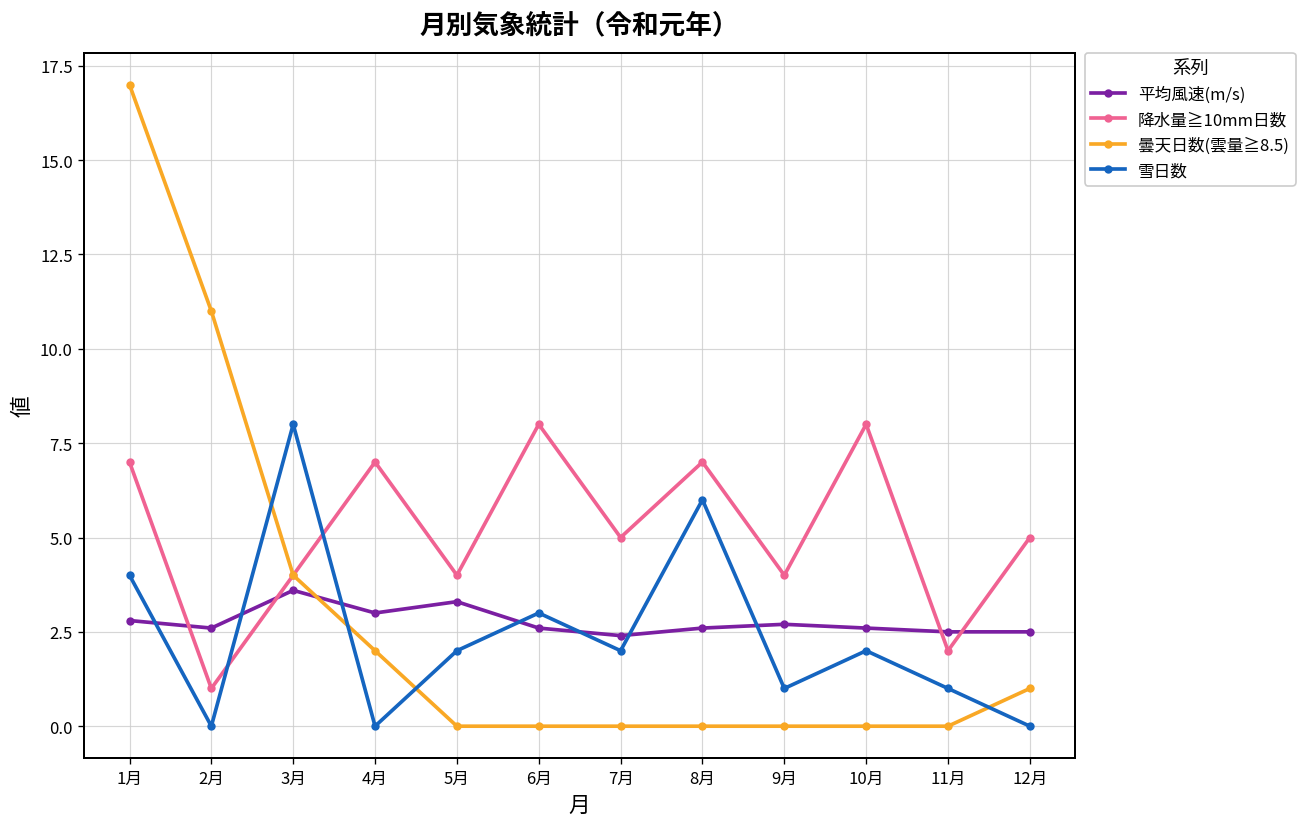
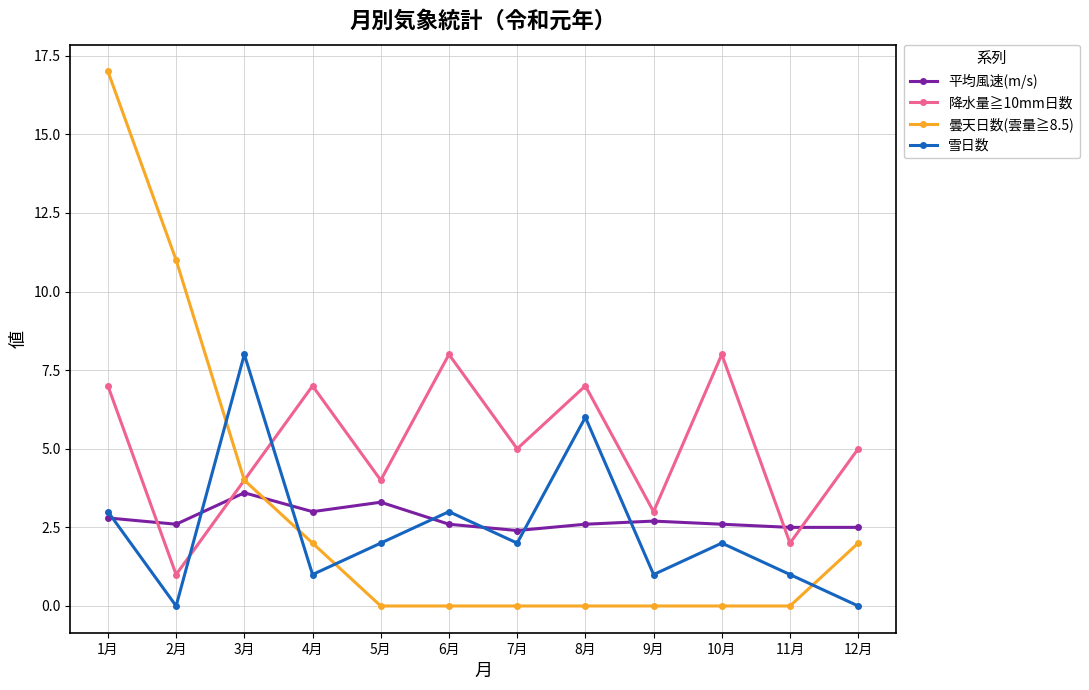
雪日数, 1月: 4 -> 3
雪日数, 4月: 0 -> 1
降水量≧10mm日数, 9月: 4 -> 3
曇天日数(雲量≧8.5), 12月: 1 -> 2
